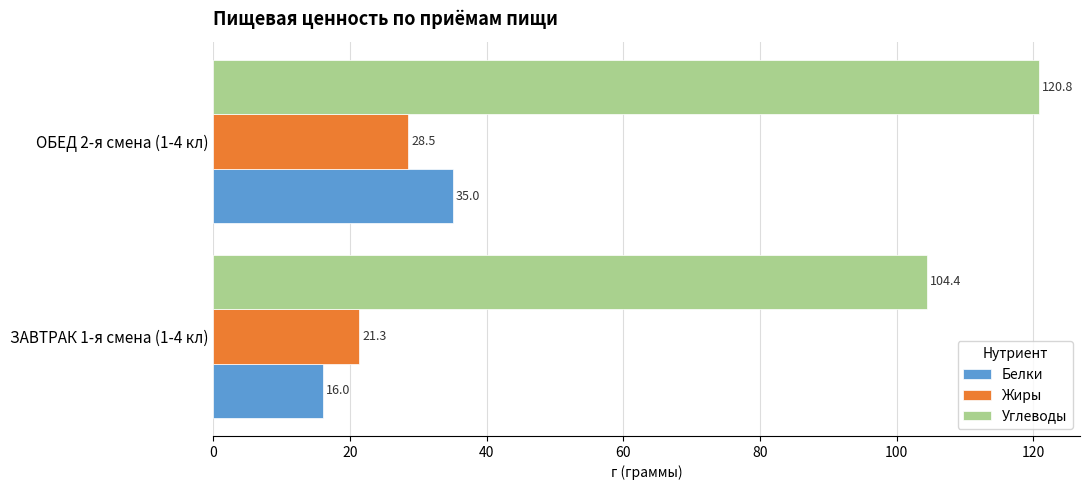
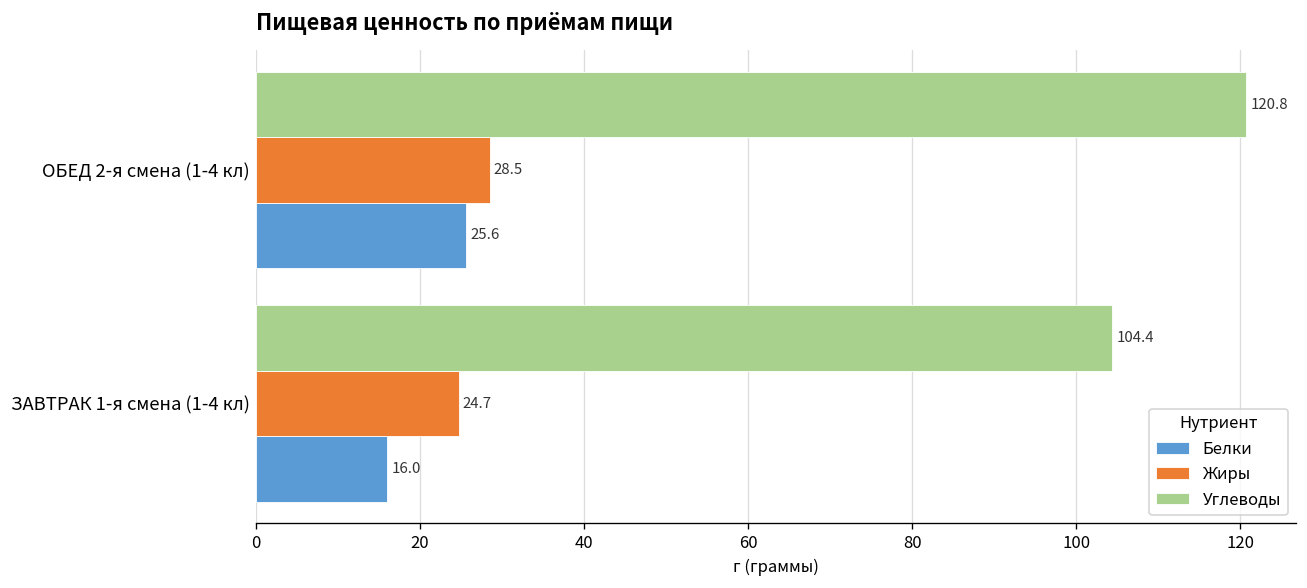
Белки, ОБЕД 2-я смена (1-4 кл): 35.0 -> 25.6
Жиры, ЗАВТРАК 1-я смена (1-4 кл): 21.3 -> 24.7
